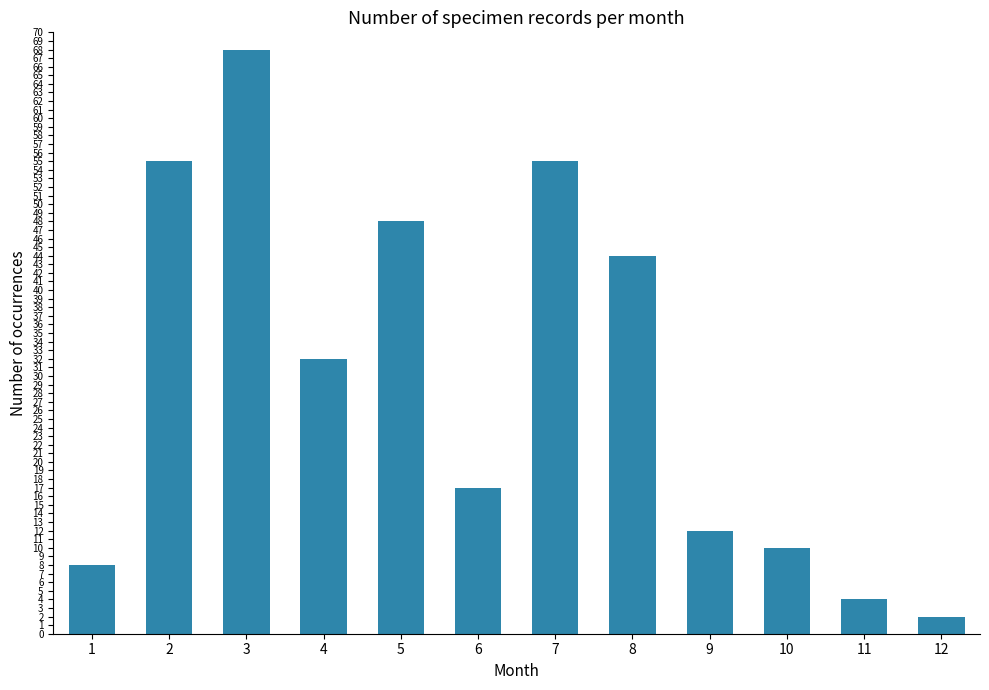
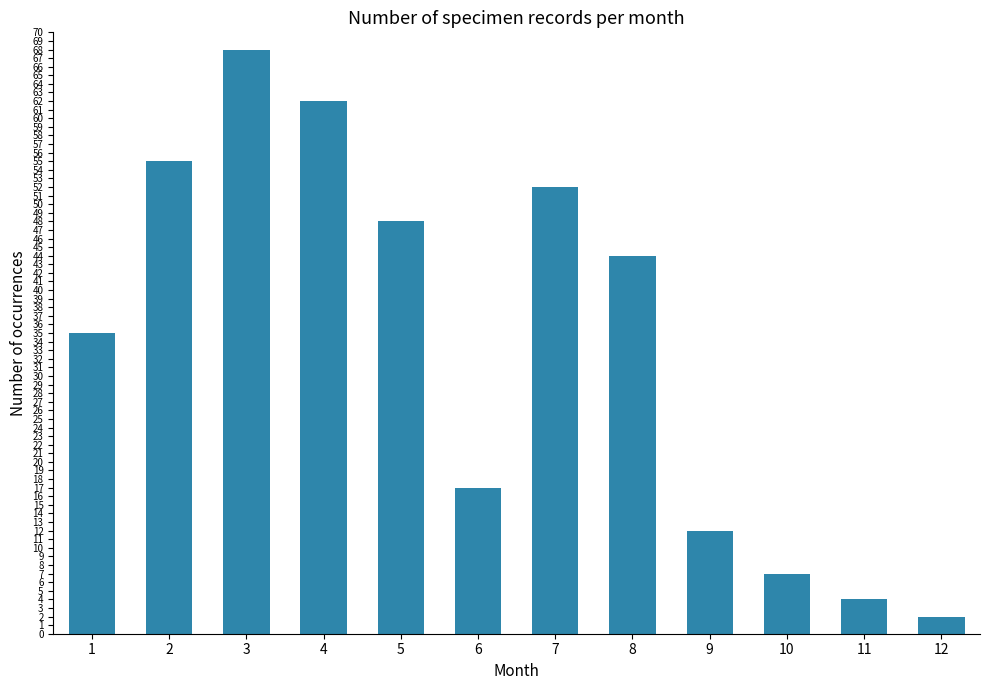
1: 8 -> 35
4: 32 -> 62
7: 55 -> 52
10: 10 -> 7
